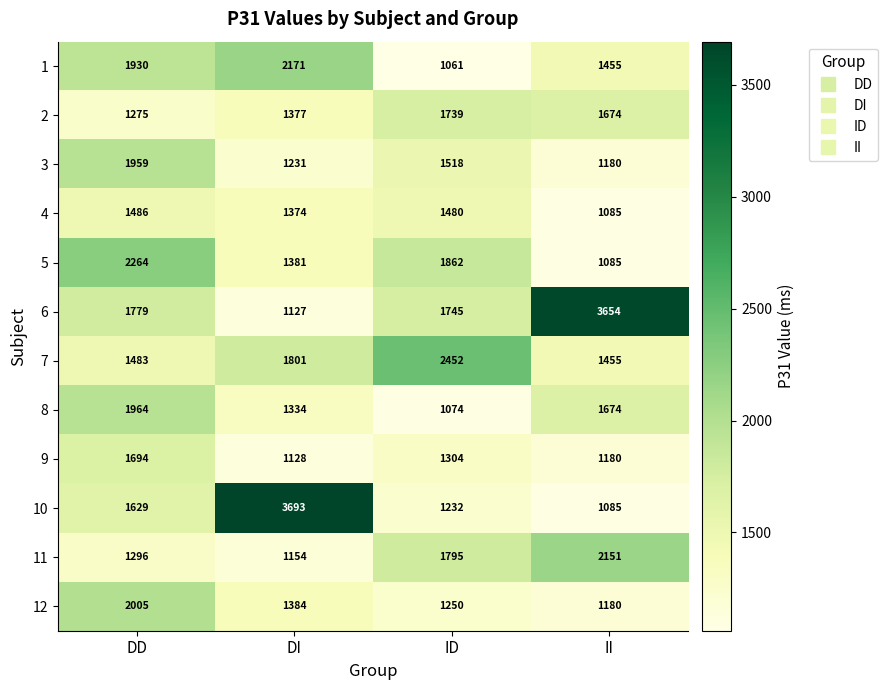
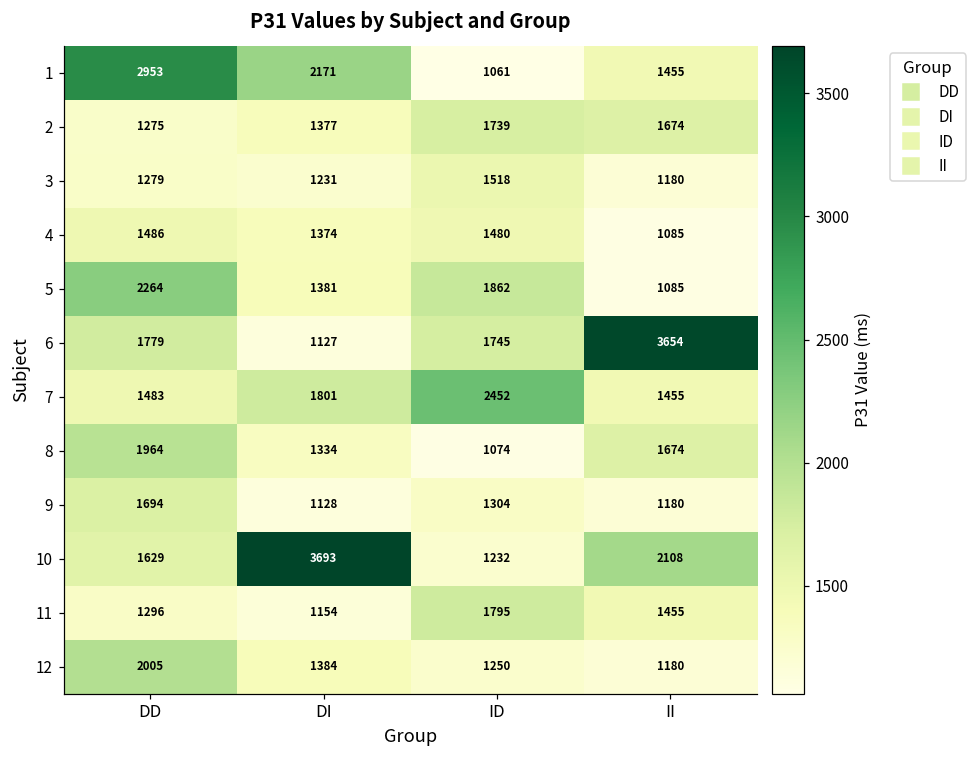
1, DD: 1930 -> 2953
3, DD: 1959 -> 1279
10, II: 1085 -> 2108
11, II: 2151 -> 1455
